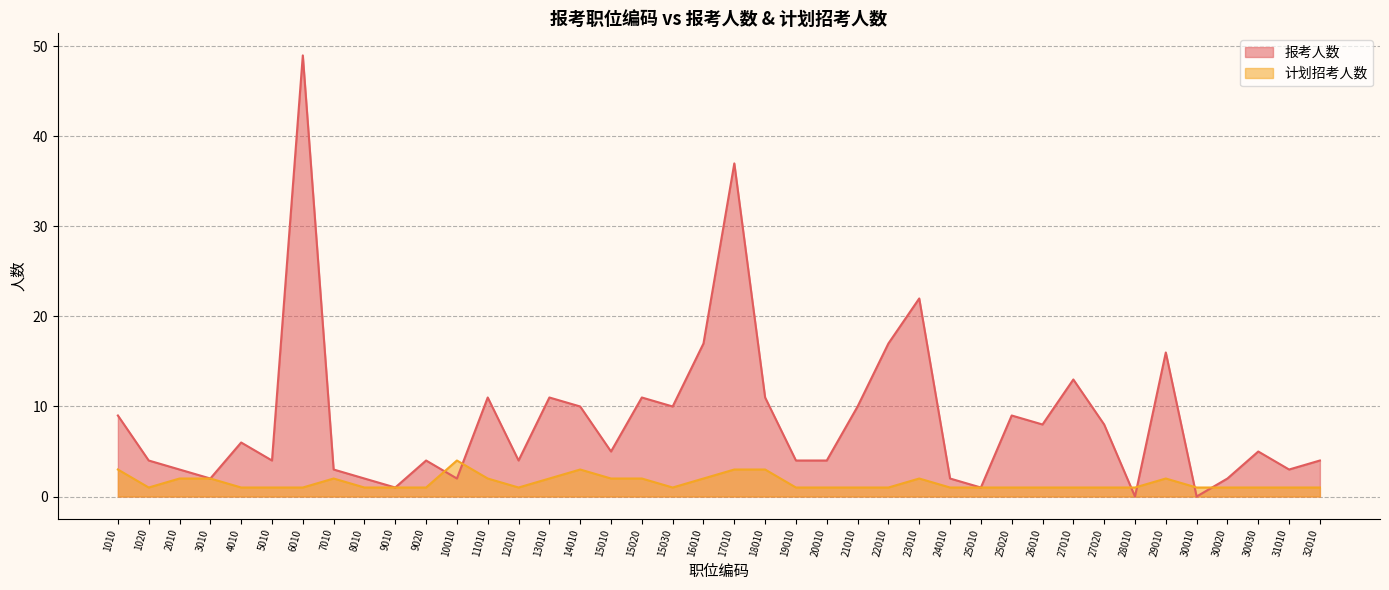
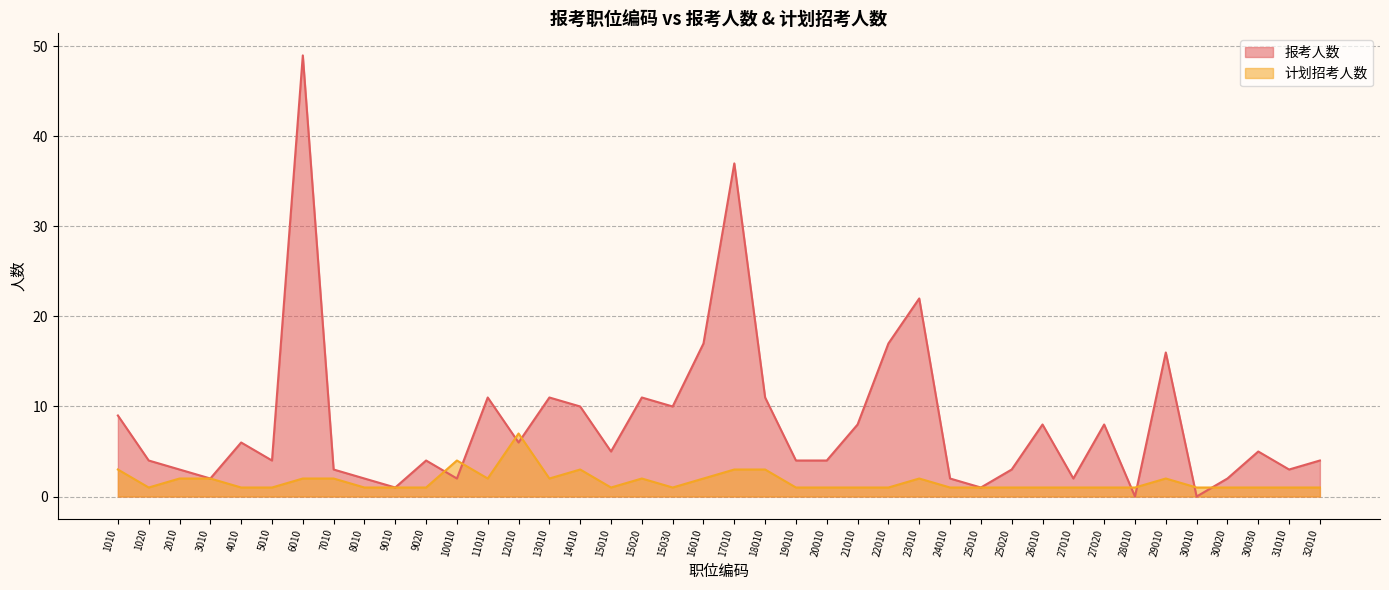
计划招考人数, 6010: 1 -> 2
报考人数, 12010: 4 -> 6
计划招考人数, 12010: 1 -> 7
计划招考人数, 15010: 2 -> 1
报考人数, 21010: 10 -> 8
报考人数, 25020: 9 -> 3
报考人数, 27010: 13 -> 2
